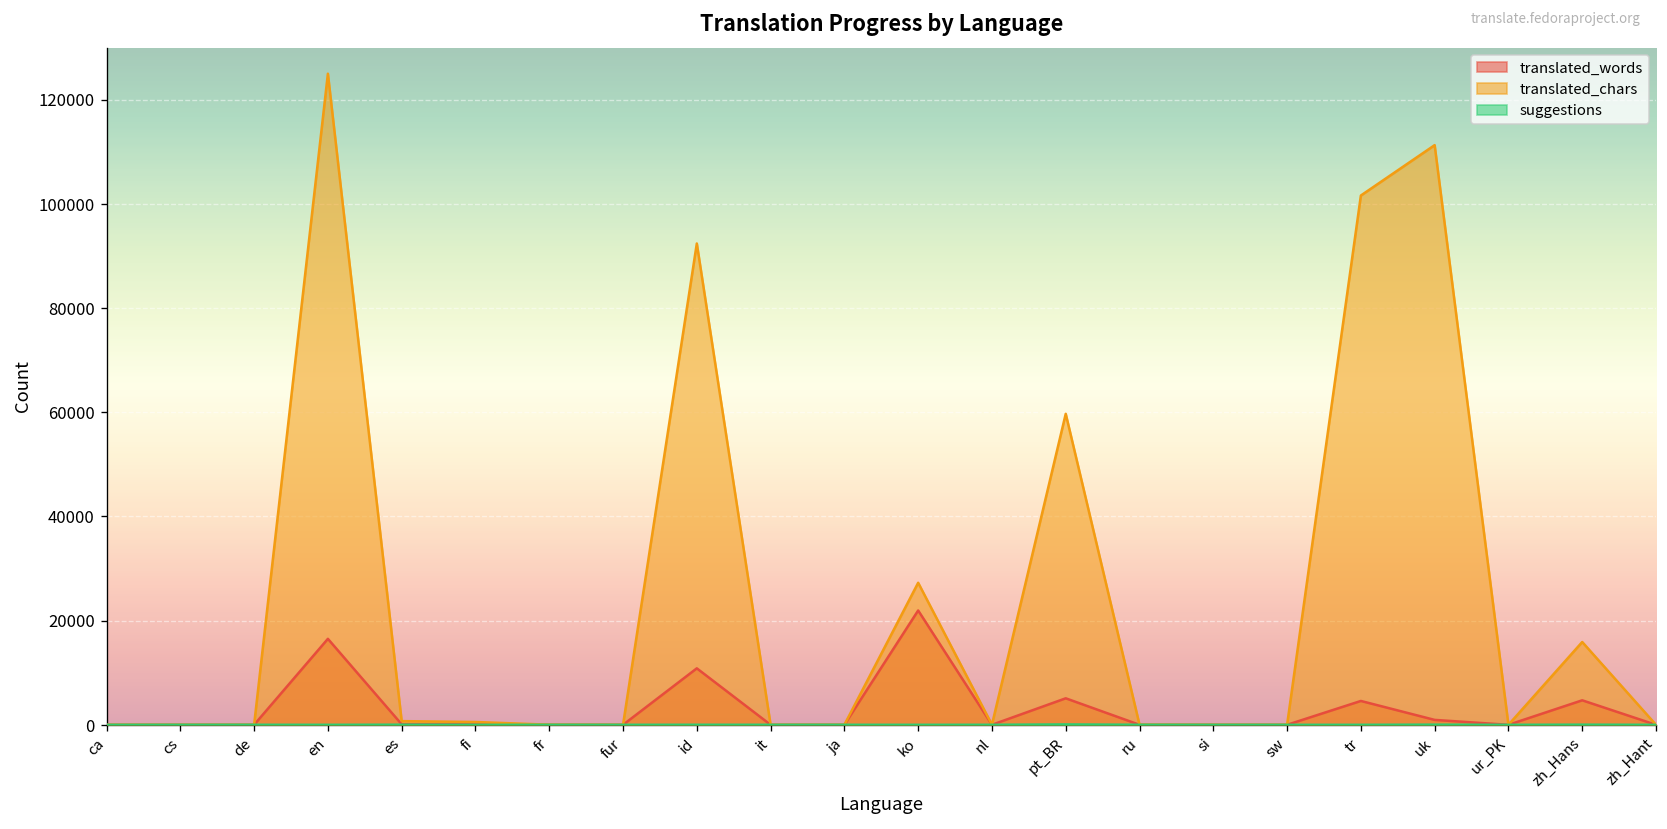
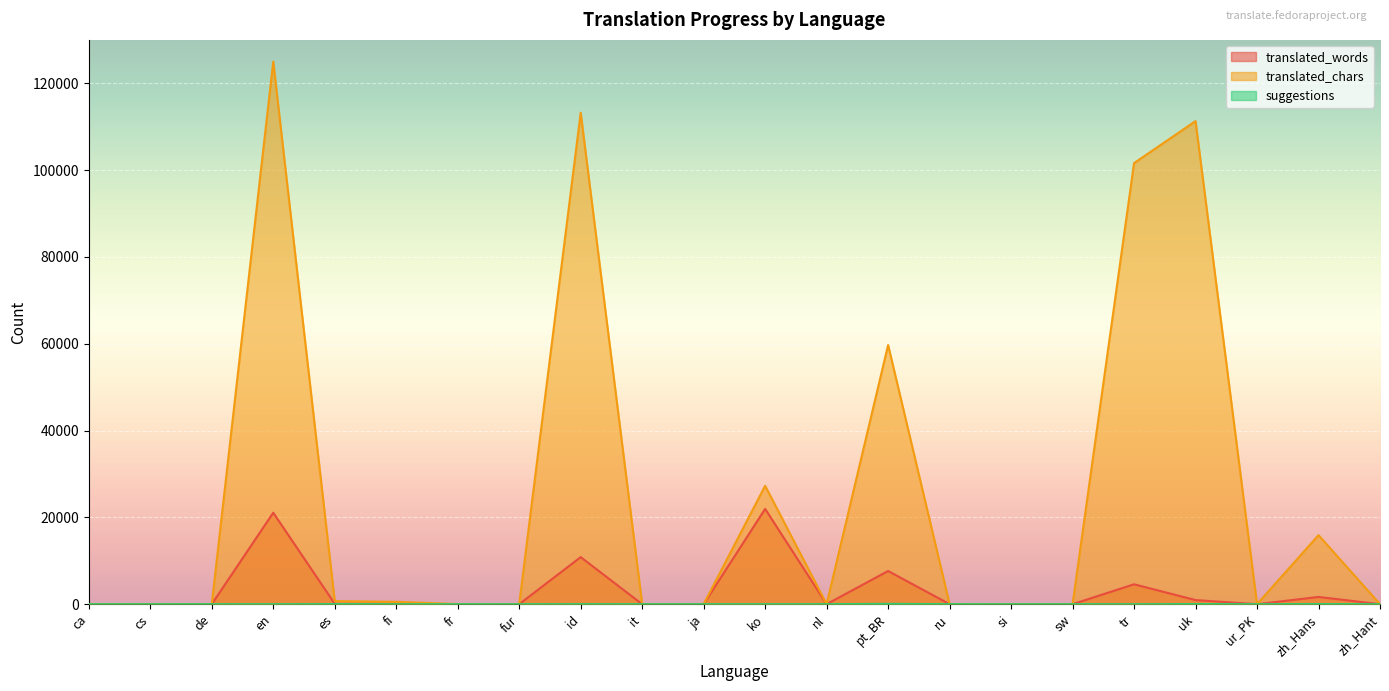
translated_words, en: 17000 -> 21000
translated_chars, id: 92000 -> 113000
translated_words, pt_BR: 5000 -> 8000
translated_words, zh_Hans: 5000 -> 2000
